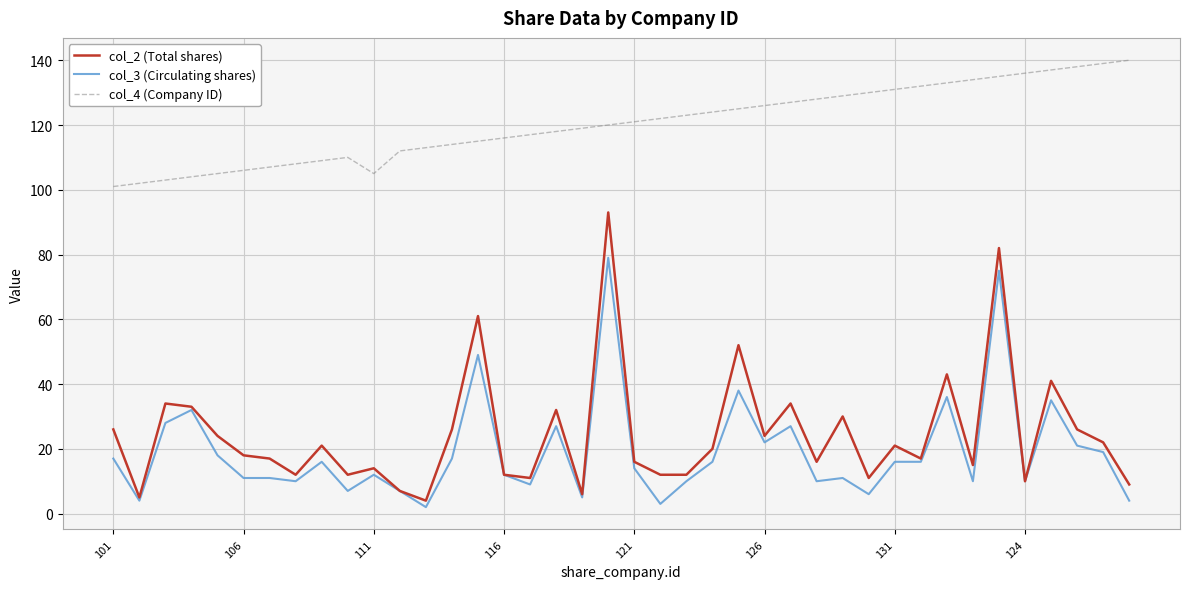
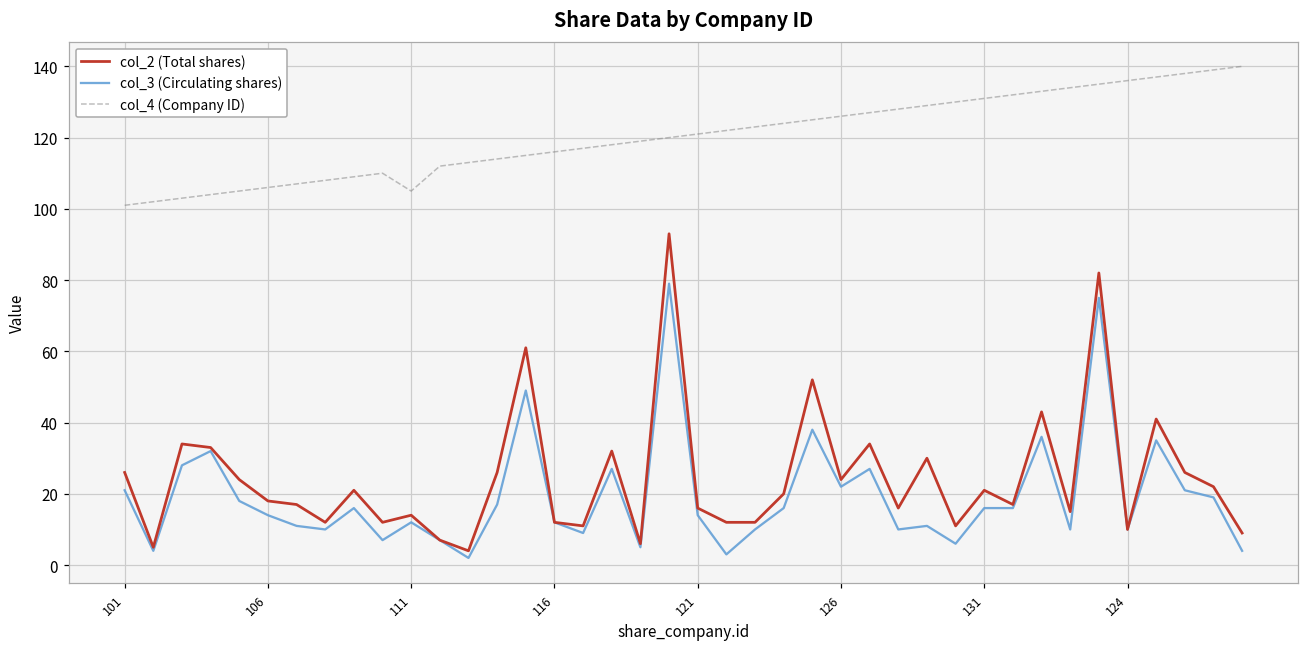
col_3 (Circulating shares), 101: 17 -> 21
col_3 (Circulating shares), 106: 11 -> 14
